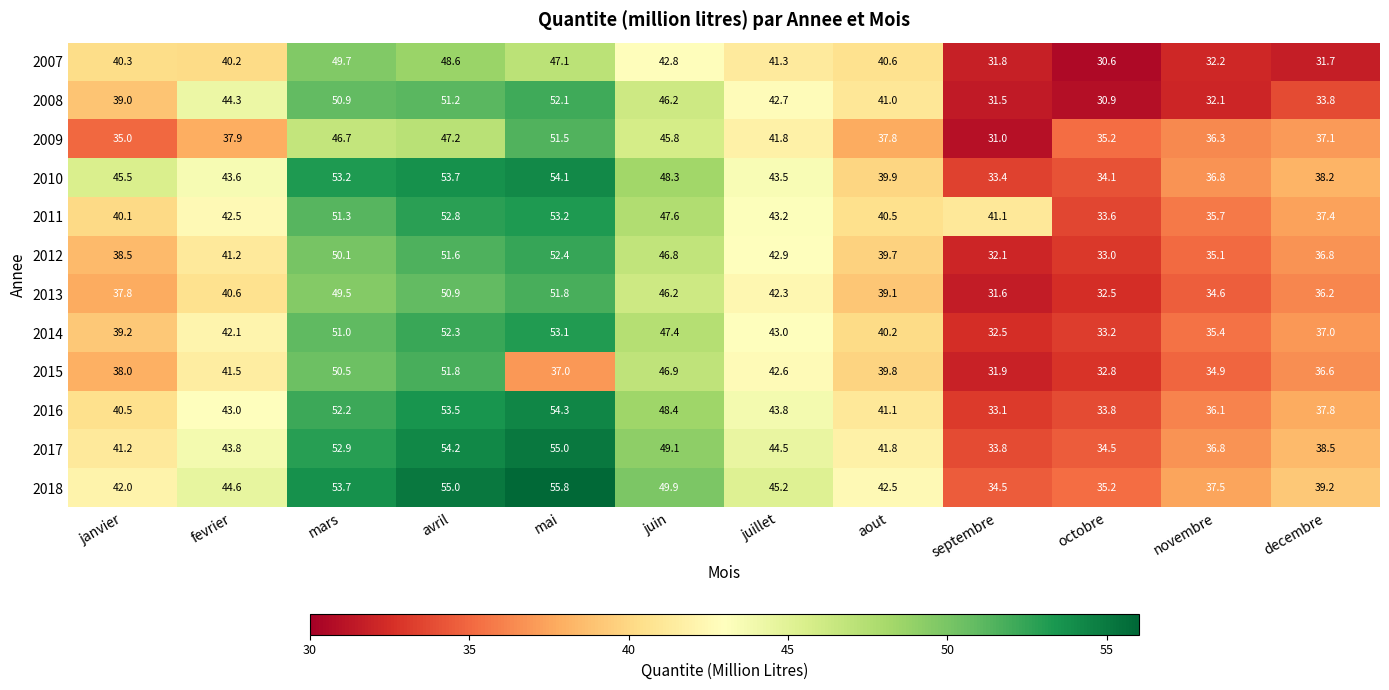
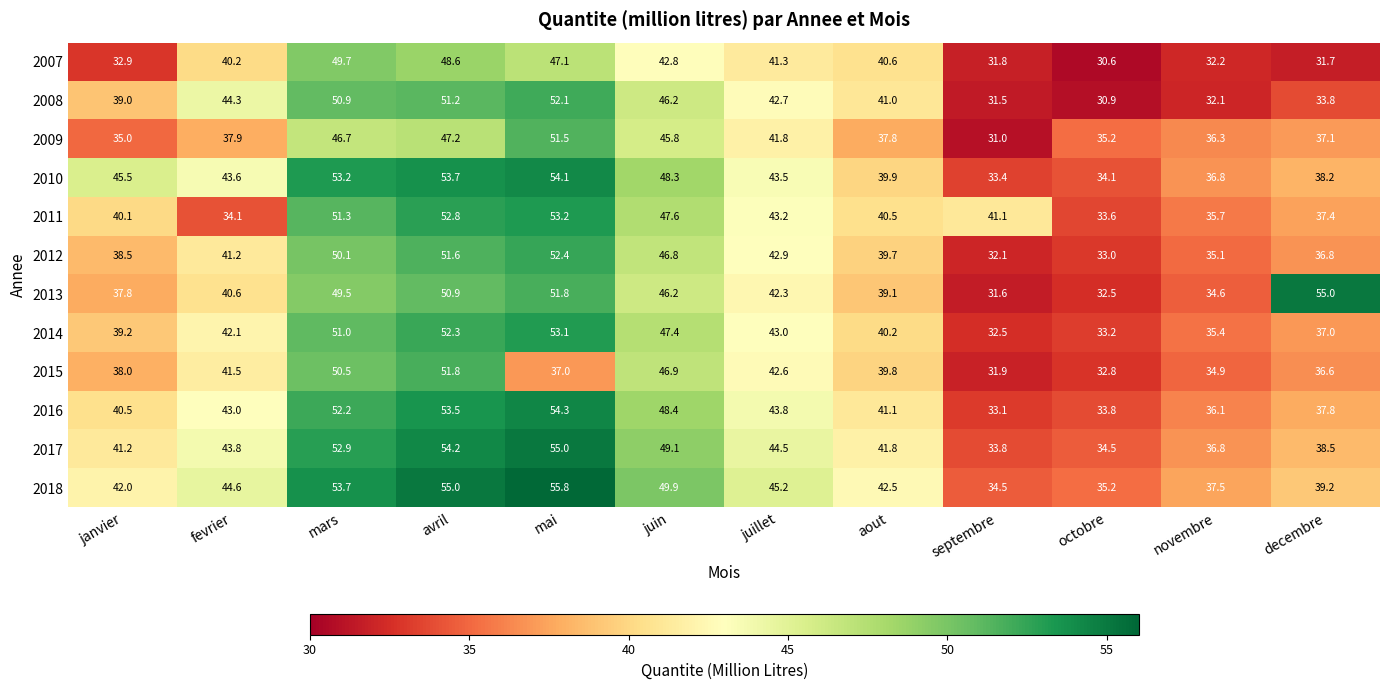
2007, janvier: 40.3 -> 32.9
2011, fevrier: 42.5 -> 34.1
2013, decembre: 36.2 -> 55.0
